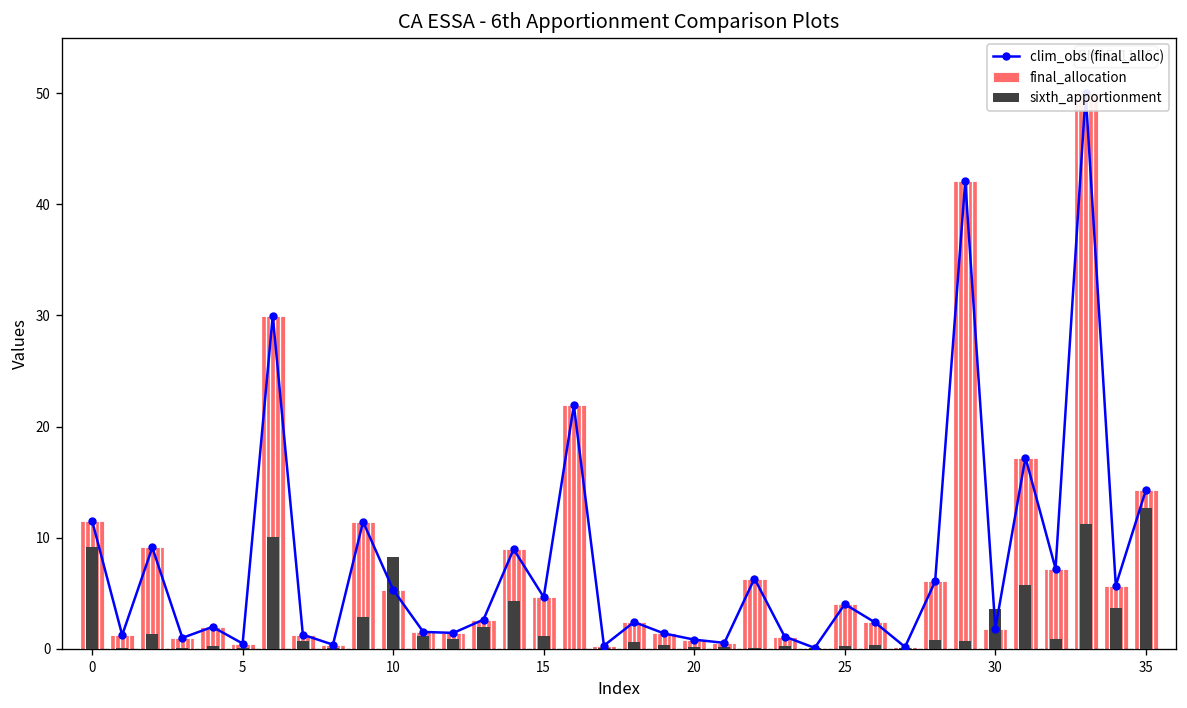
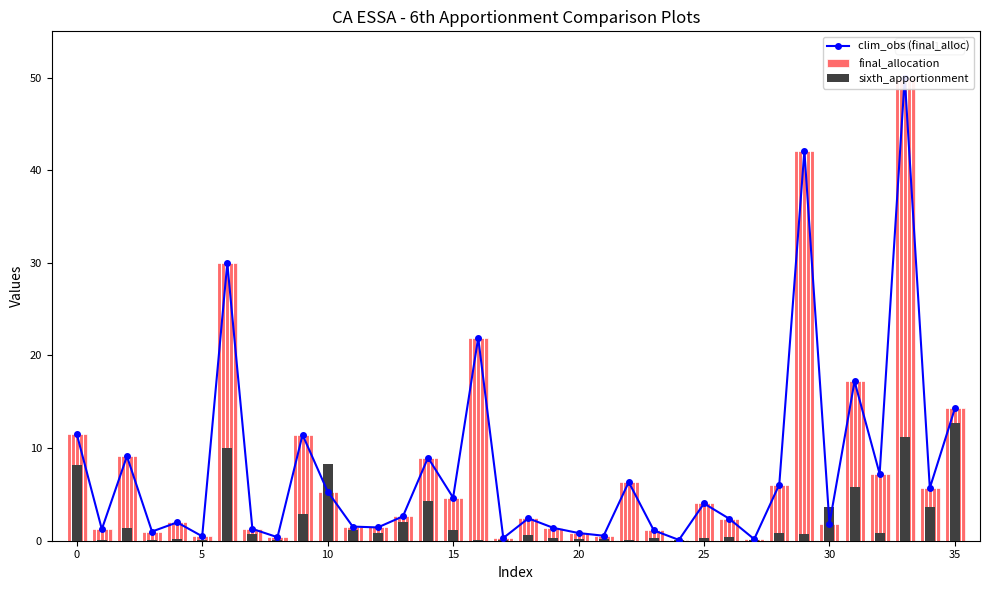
sixth_apportionment, 0: 9 -> 8
